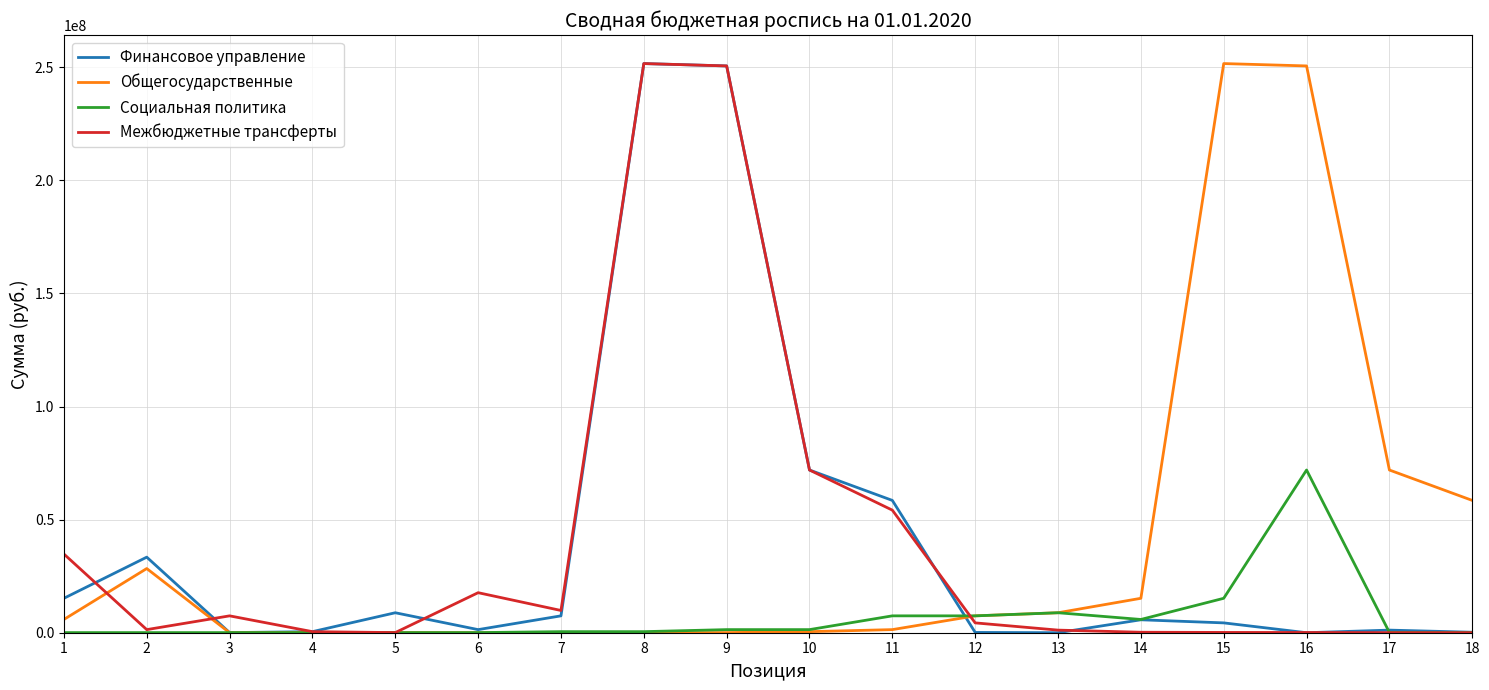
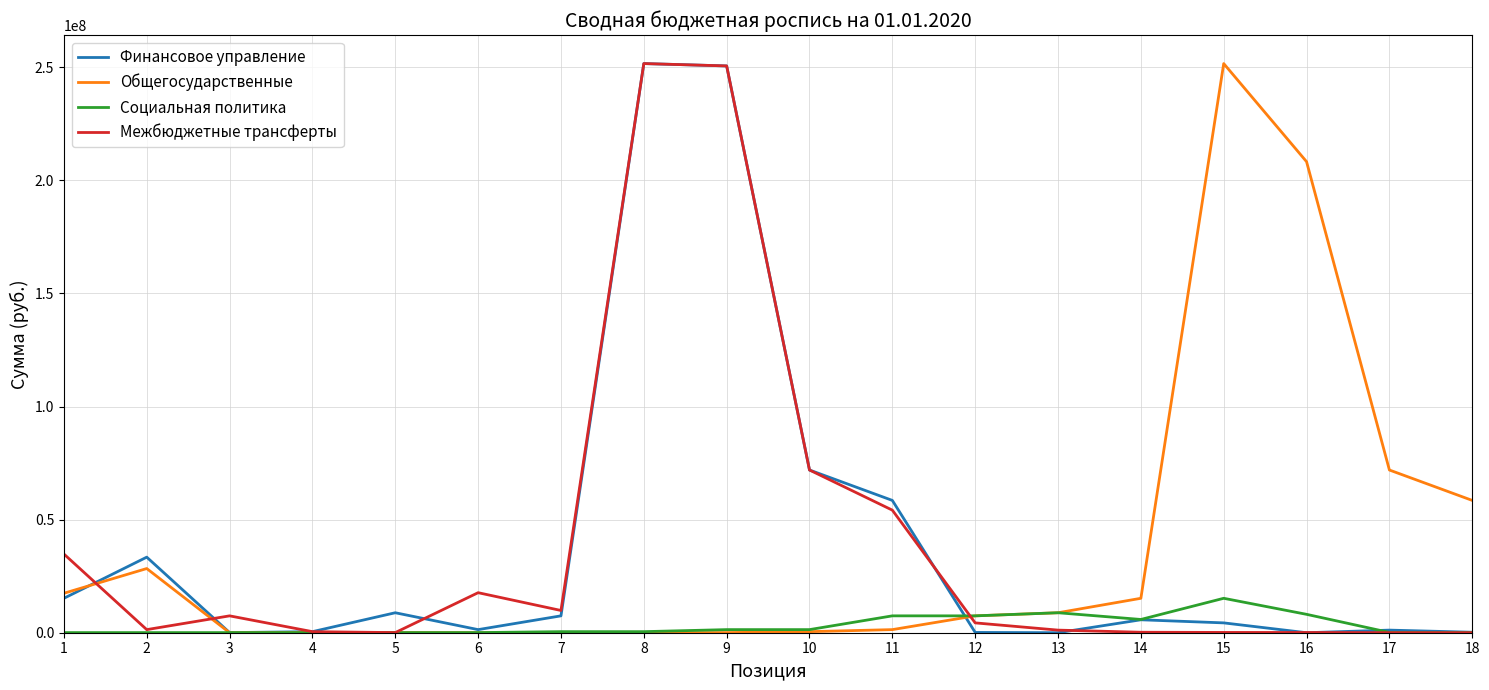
Общегосударственные, 1: 6000000 -> 17000000
Общегосударственные, 16: 251000000 -> 208000000
Социальная политика, 16: 72000000 -> 8000000
